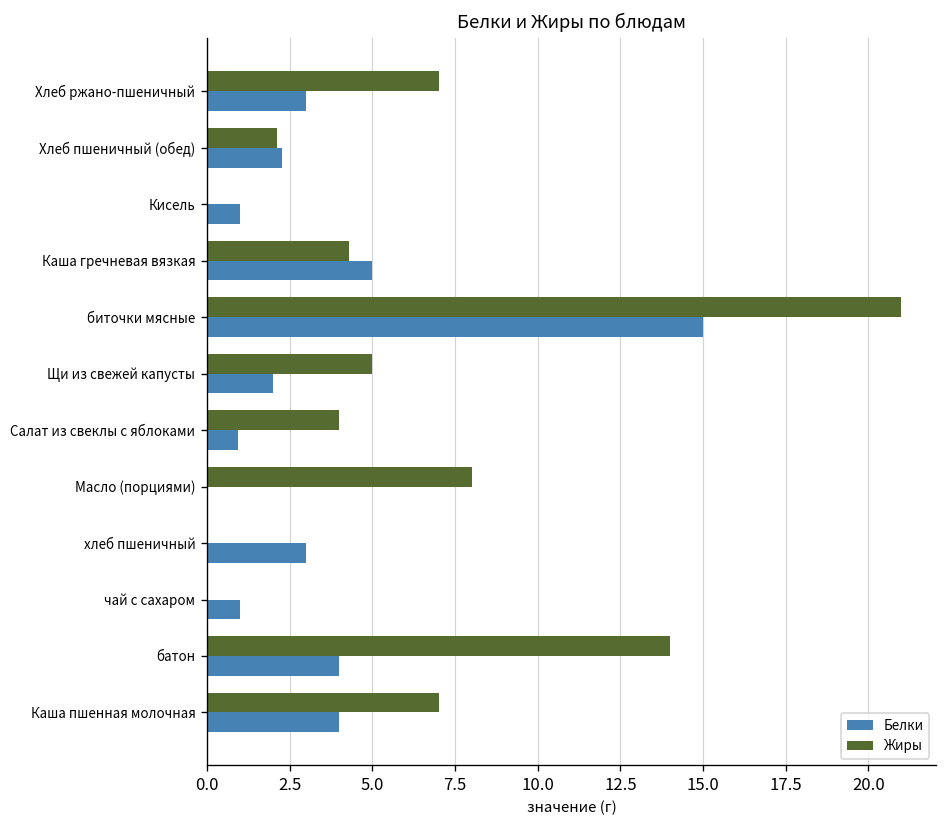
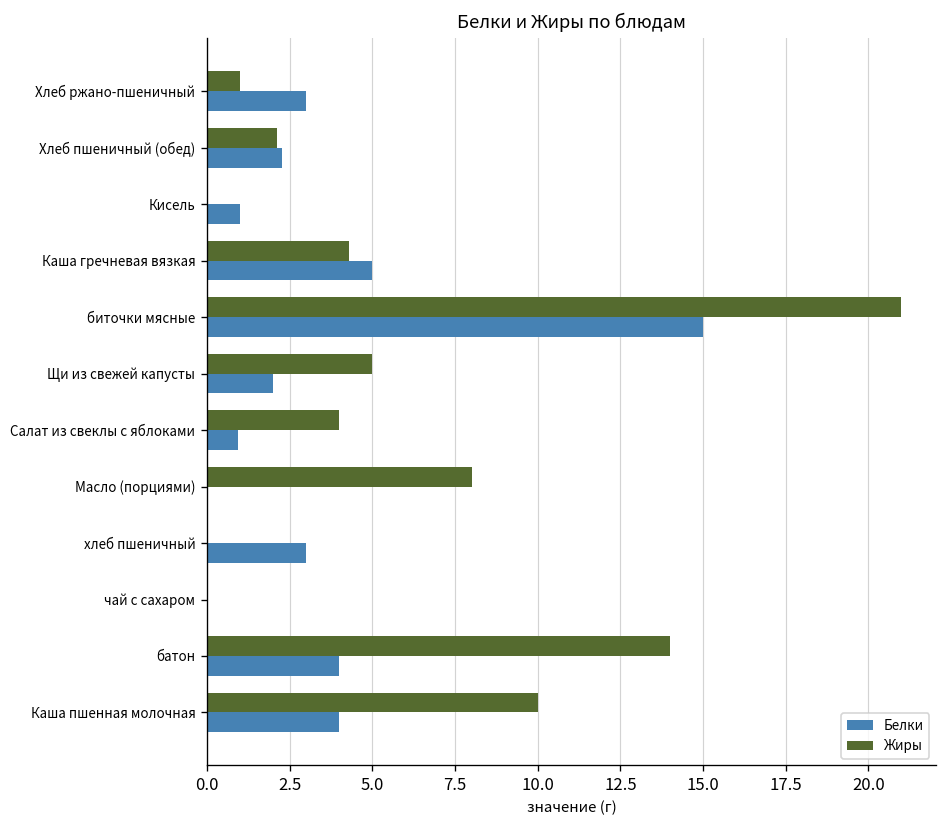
Жиры, Хлеб ржано-пшеничный: 7 -> 1
Белки, чай с сахаром: 1 -> 0
Жиры, Каша пшенная молочная: 7 -> 10
